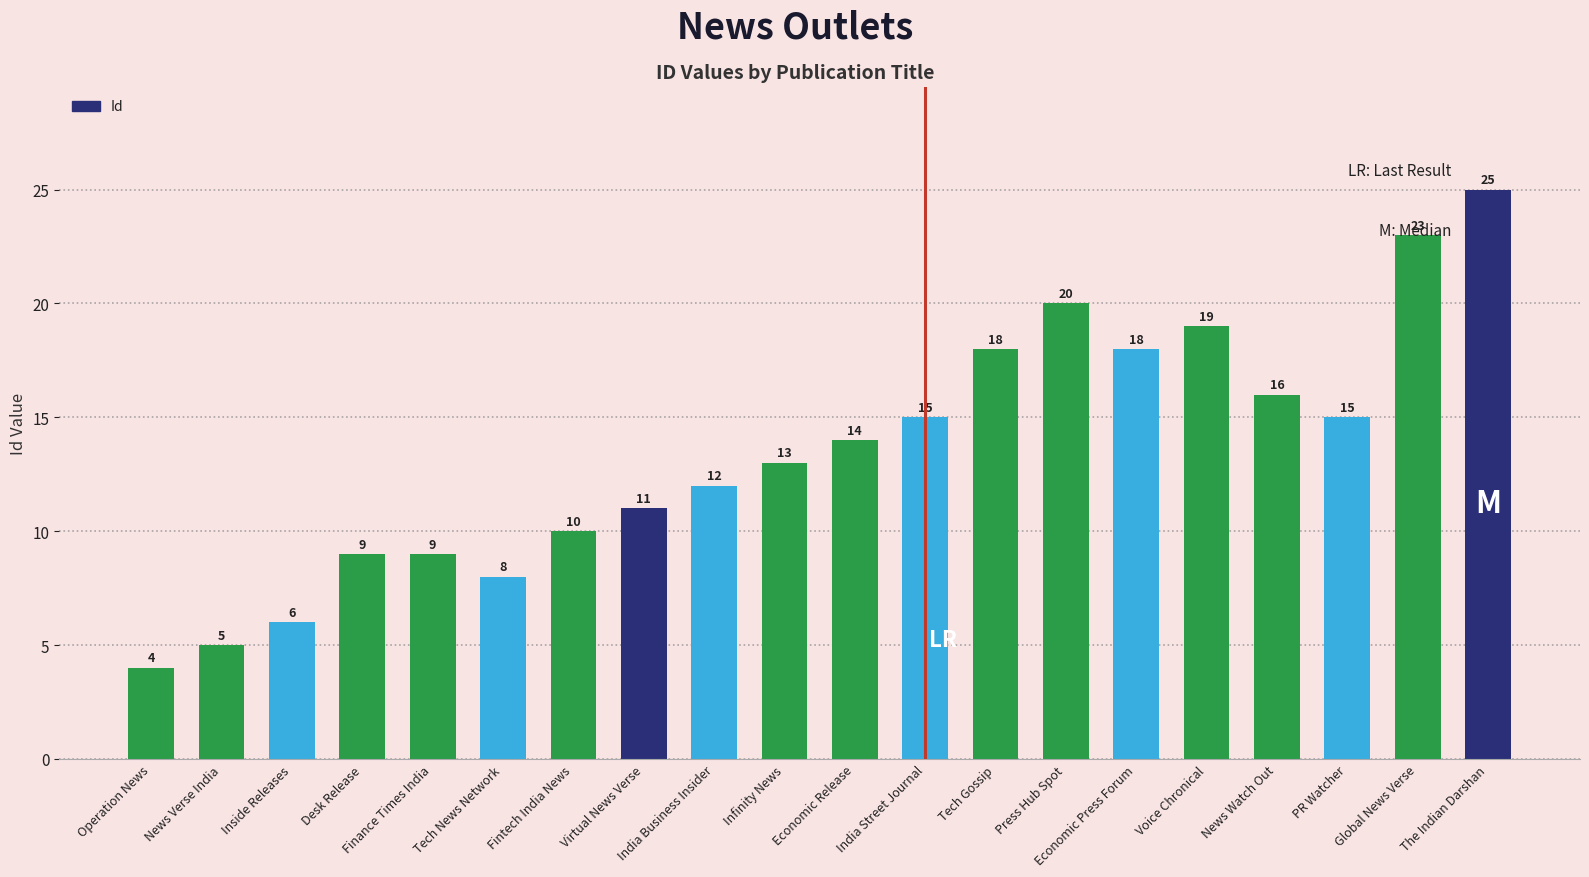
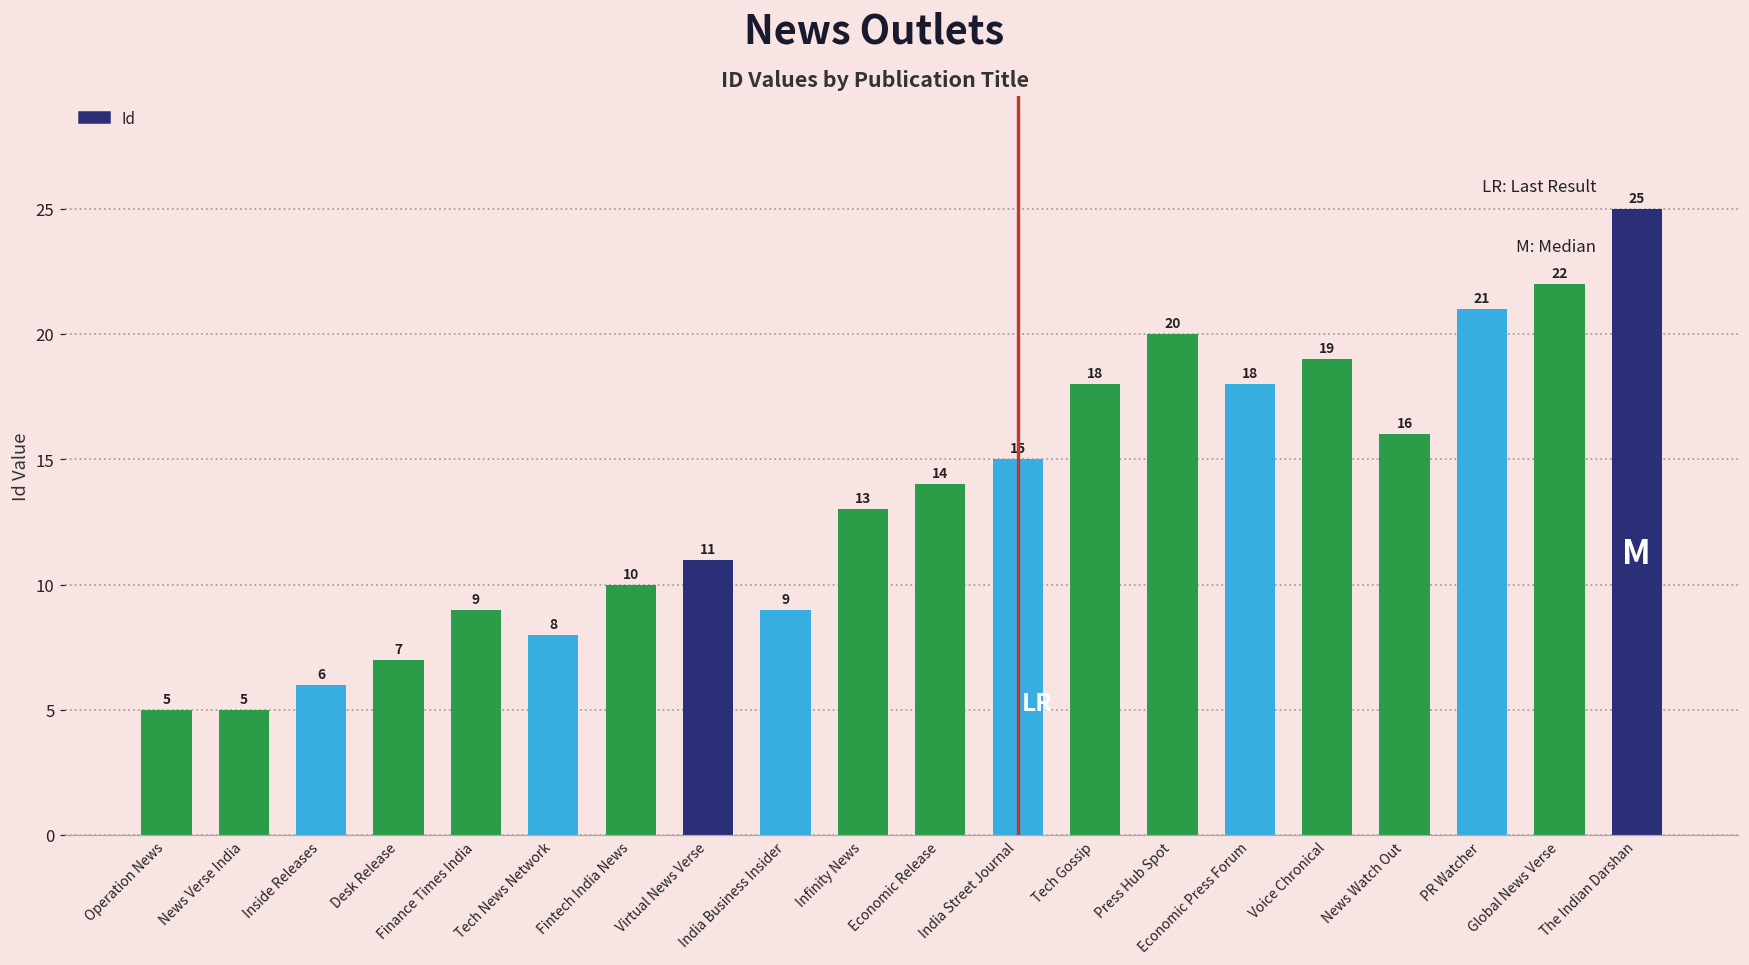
Operation News: 4 -> 5
Desk Release: 9 -> 7
India Business Insider: 12 -> 9
PR Watcher: 15 -> 21
Global News Verse: 23 -> 22
